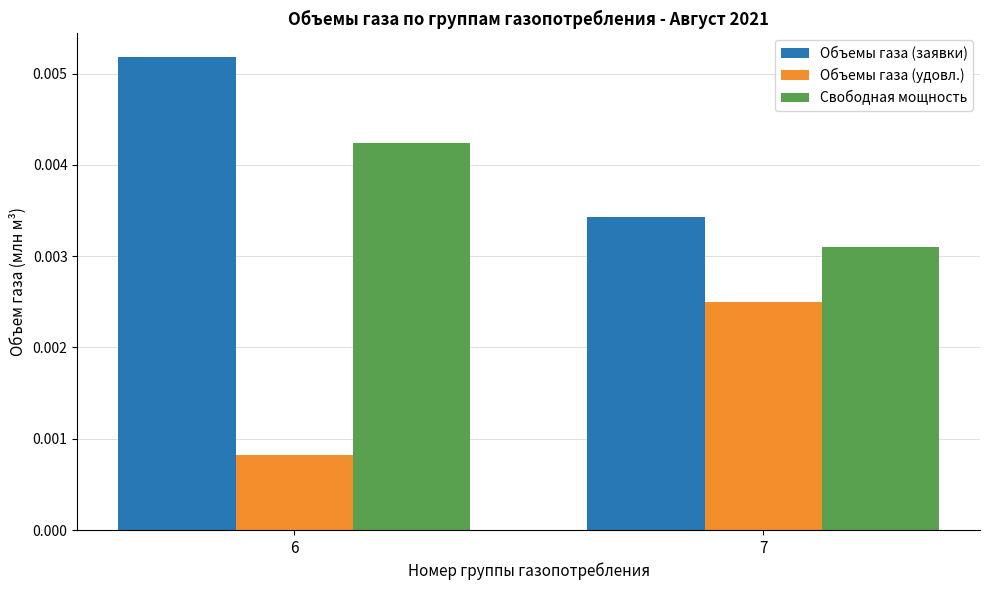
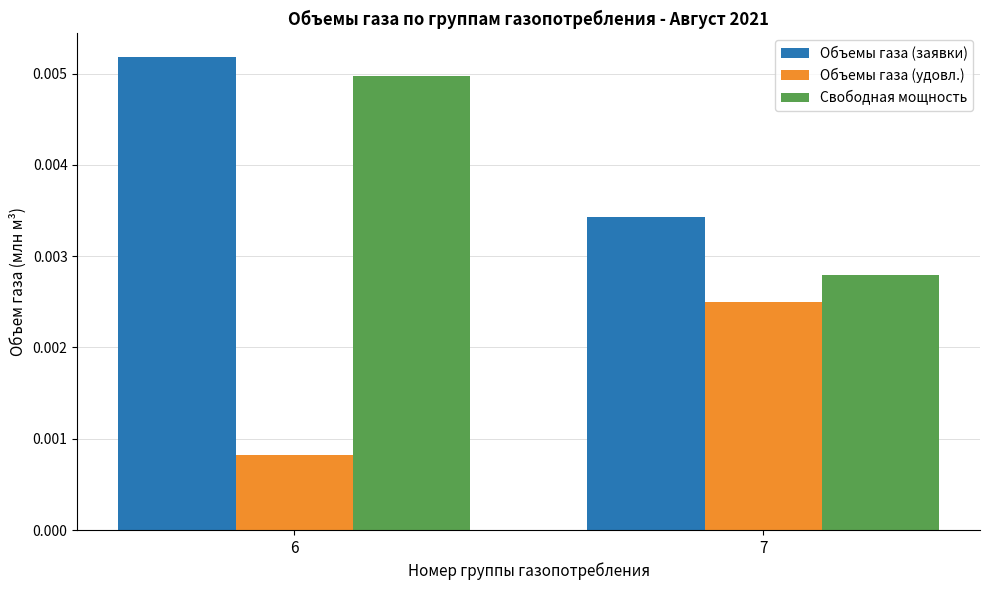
Свободная мощность, 6: 0.0042 -> 0.0050
Свободная мощность, 7: 0.0031 -> 0.0028
